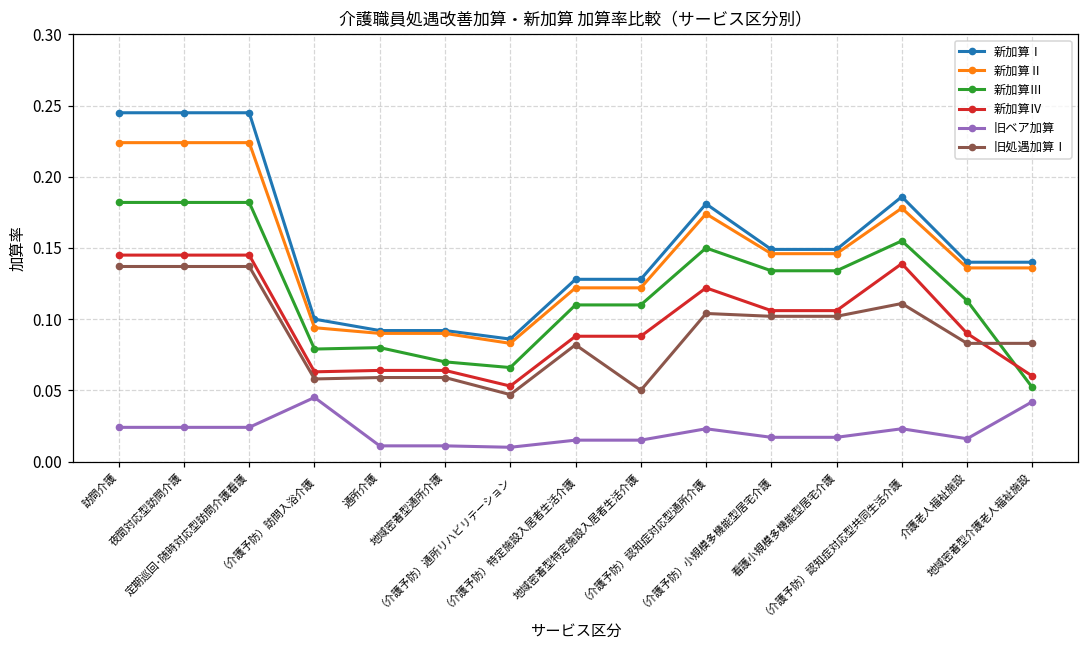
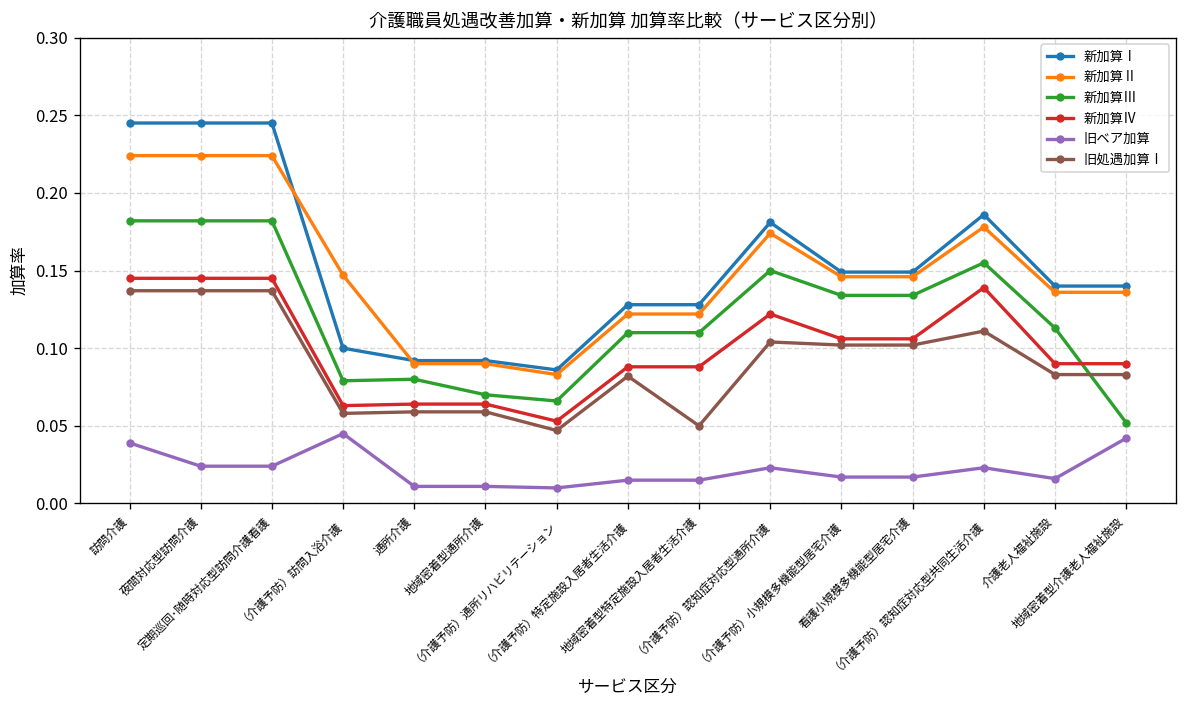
旧ベア加算, 訪問介護: 0.024 -> 0.039
新加算Ⅱ, （介護予防）訪問入浴介護: 0.094 -> 0.147
新加算Ⅳ, 地域密着型介護老人福祉施設: 0.06 -> 0.09
